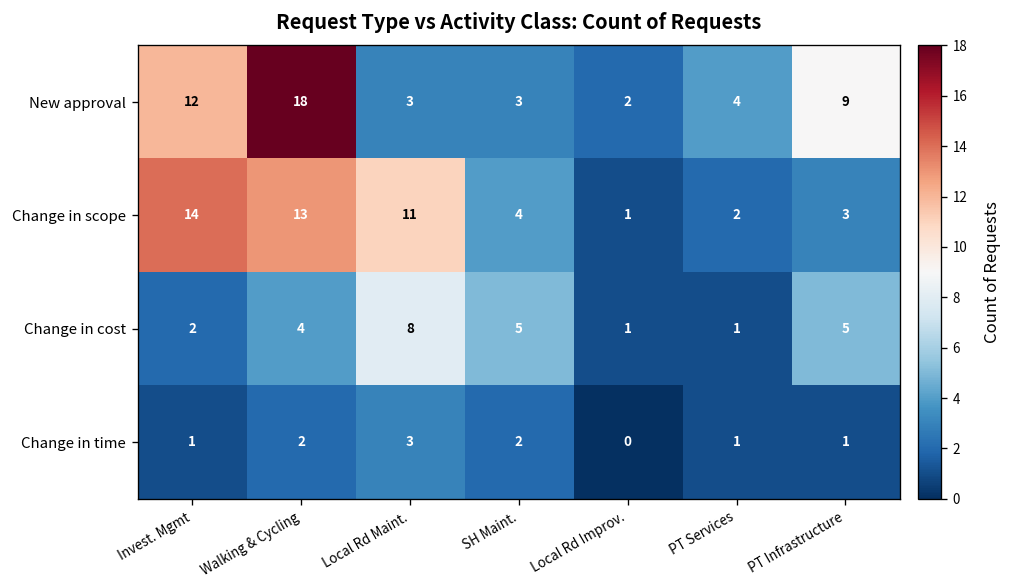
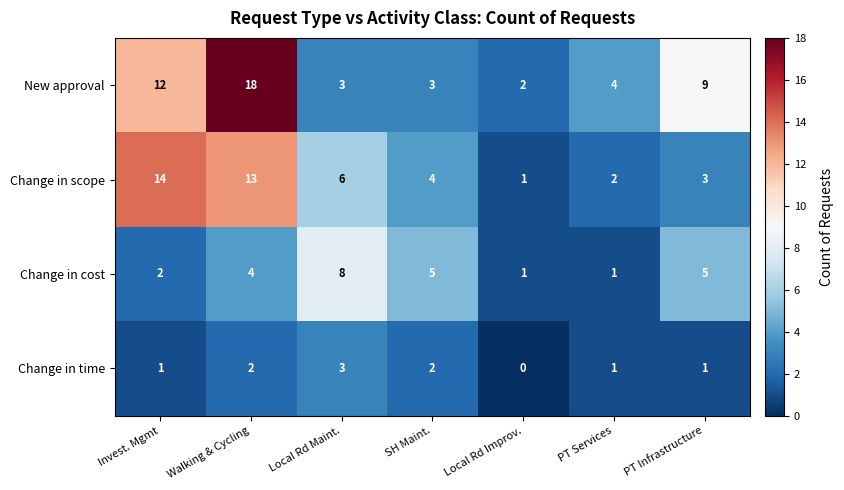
Change in scope, Local Rd Maint.: 11 -> 6
